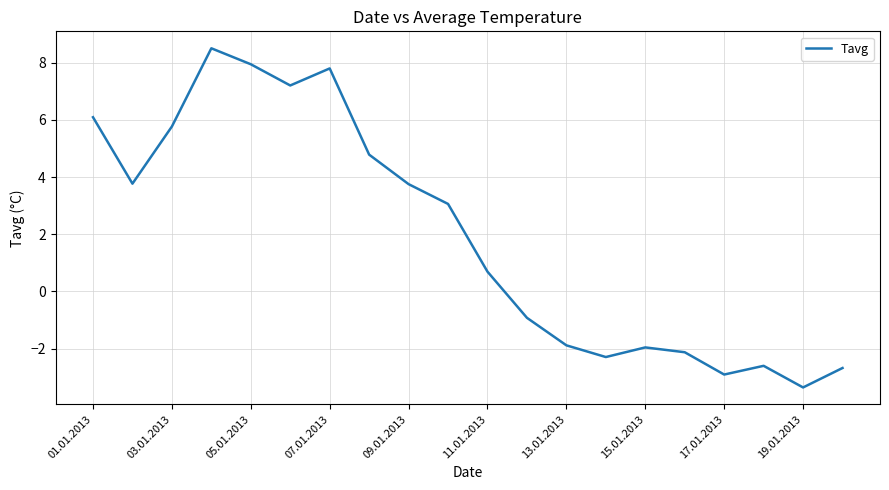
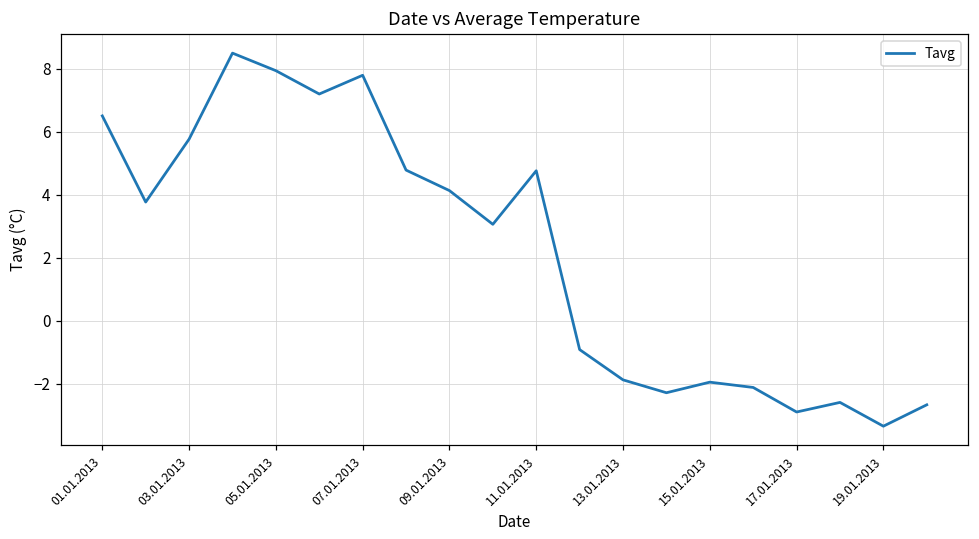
01.01.2013: 6.1 -> 6.5
09.01.2013: 3.8 -> 4.1
11.01.2013: 0.7 -> 4.8
